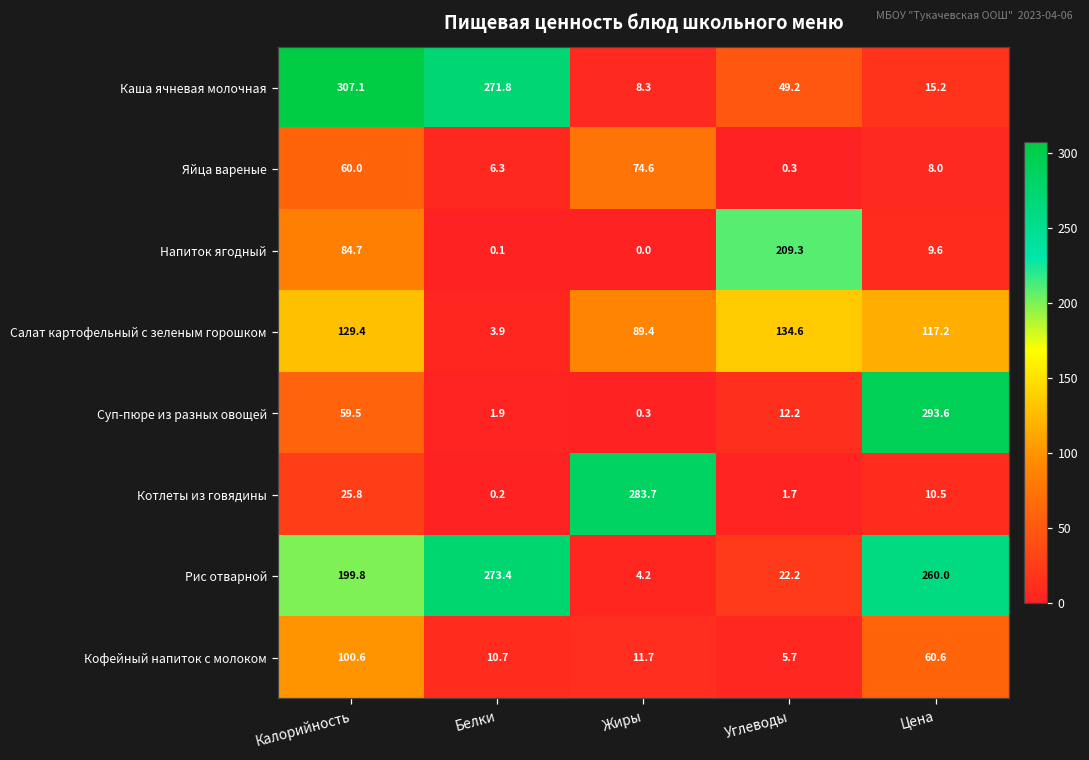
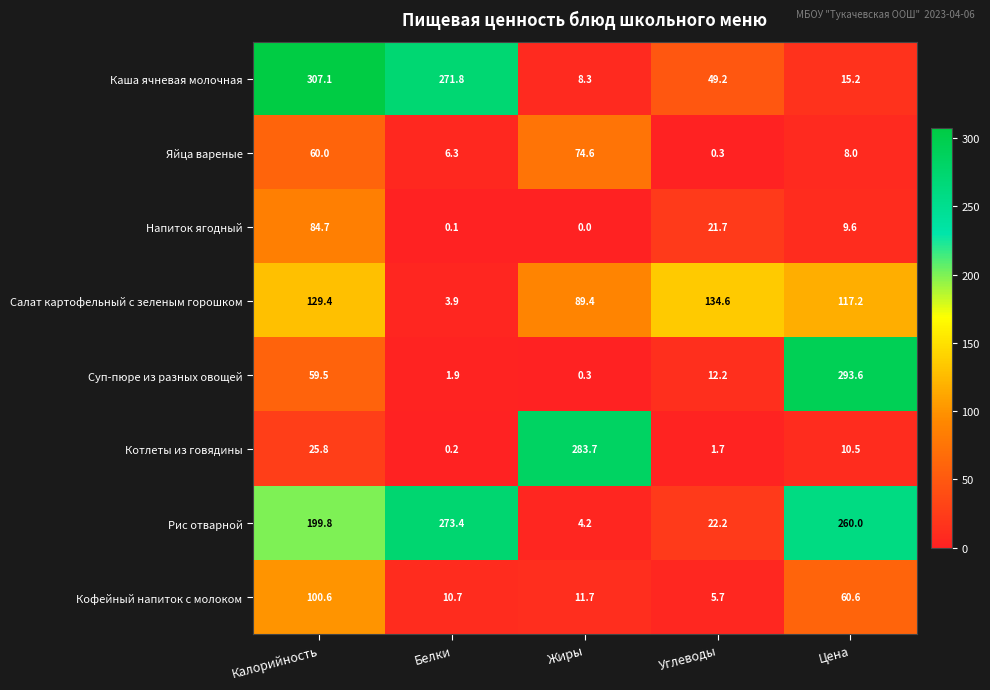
Напиток ягодный, Углеводы: 209.3 -> 21.7
